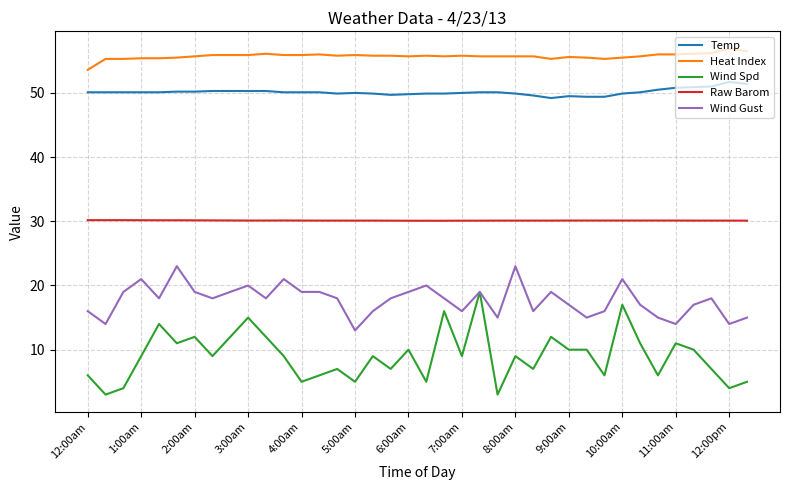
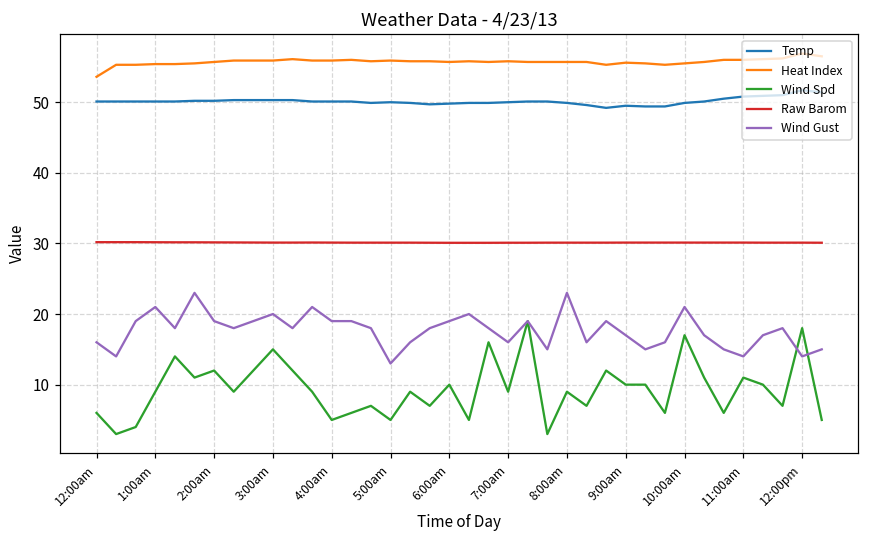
Wind Spd, 12:00pm: 4 -> 18
